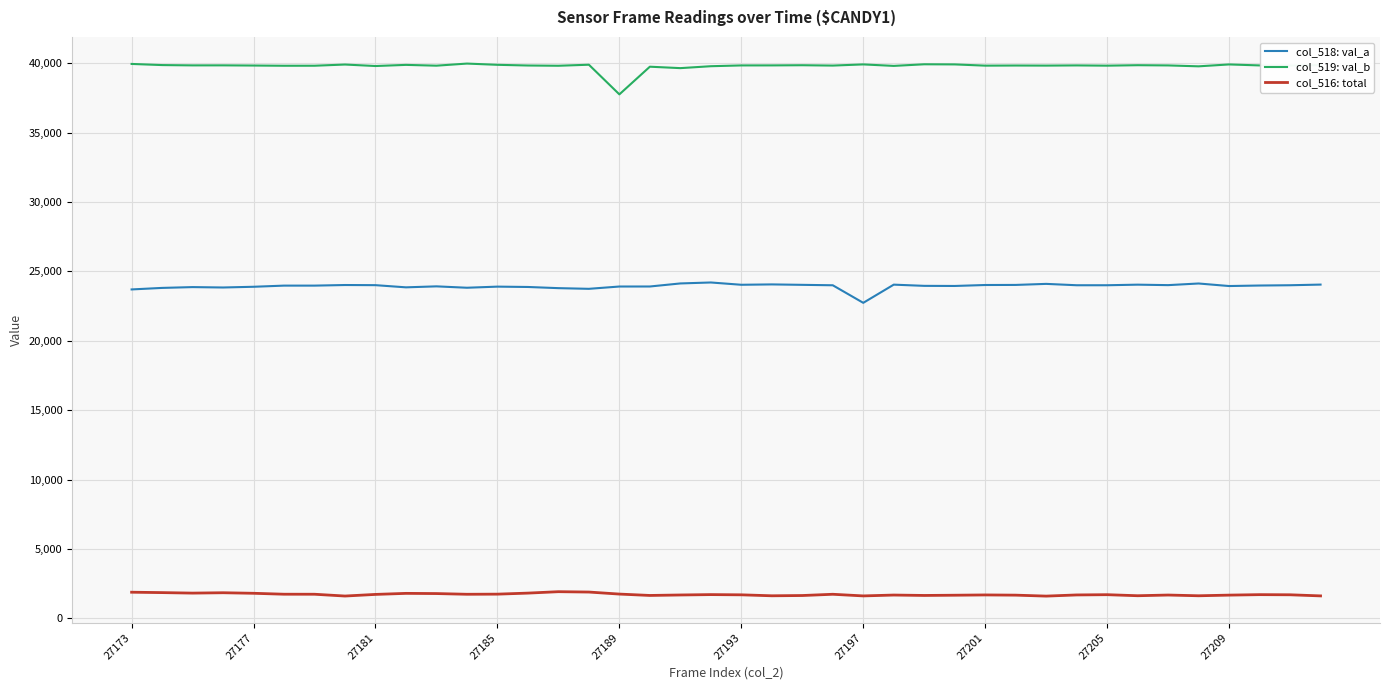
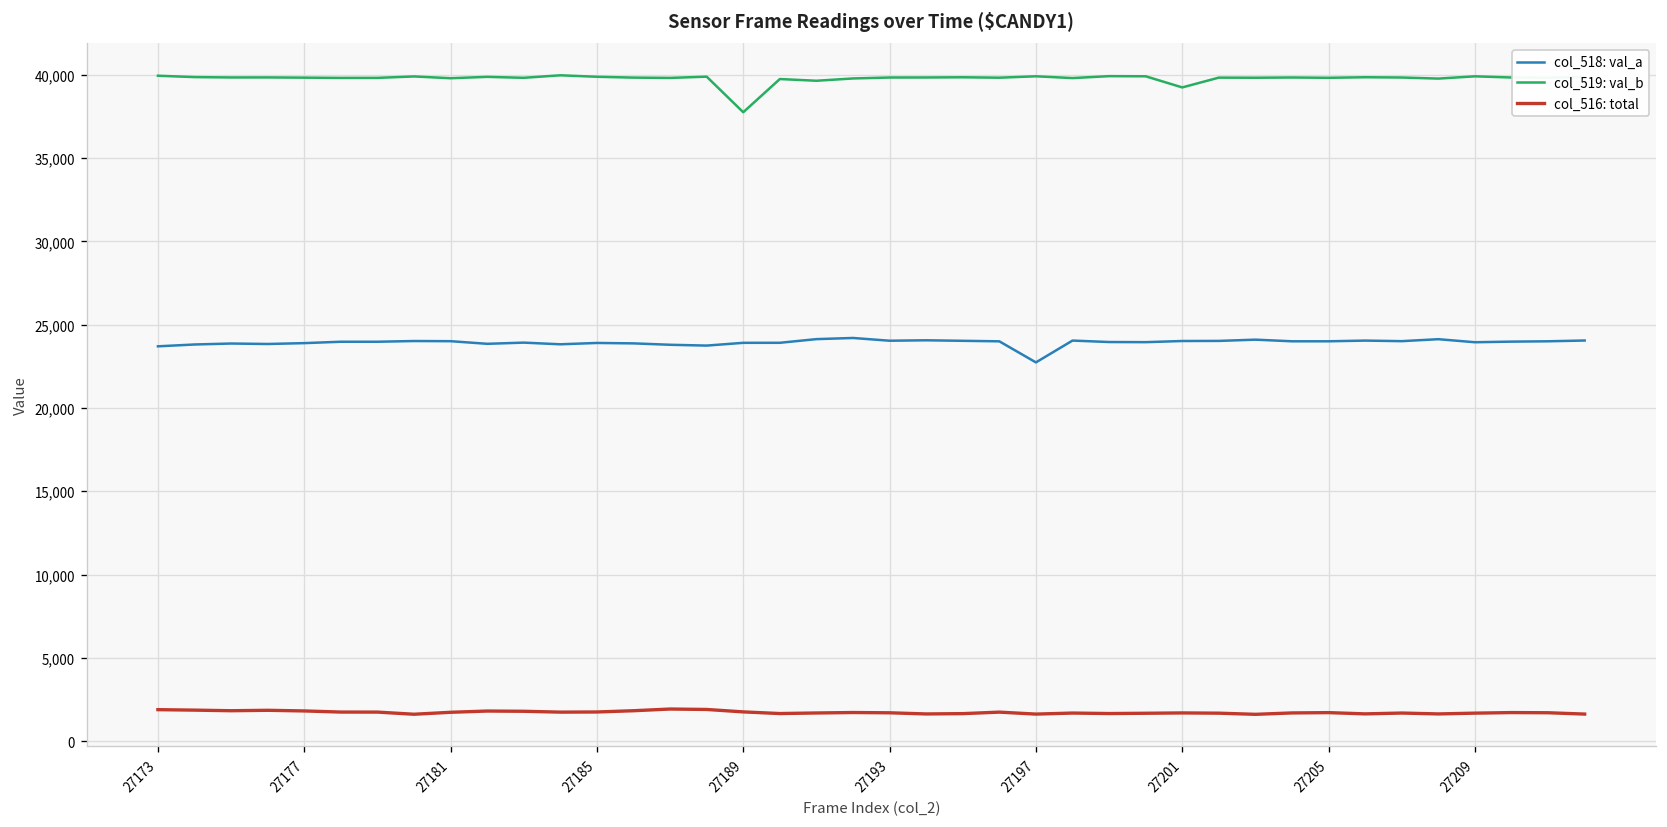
col_519: val_b, 27201: 39,800 -> 39,200
